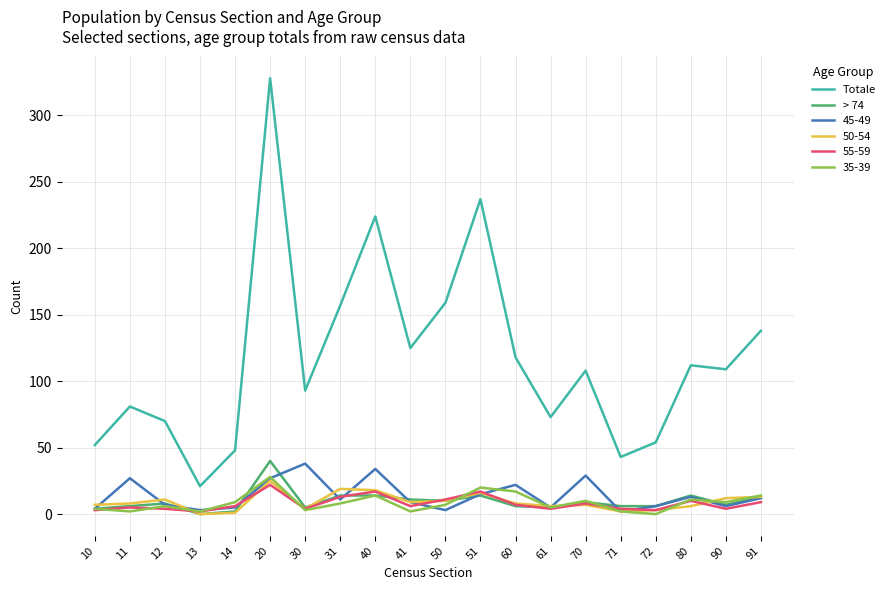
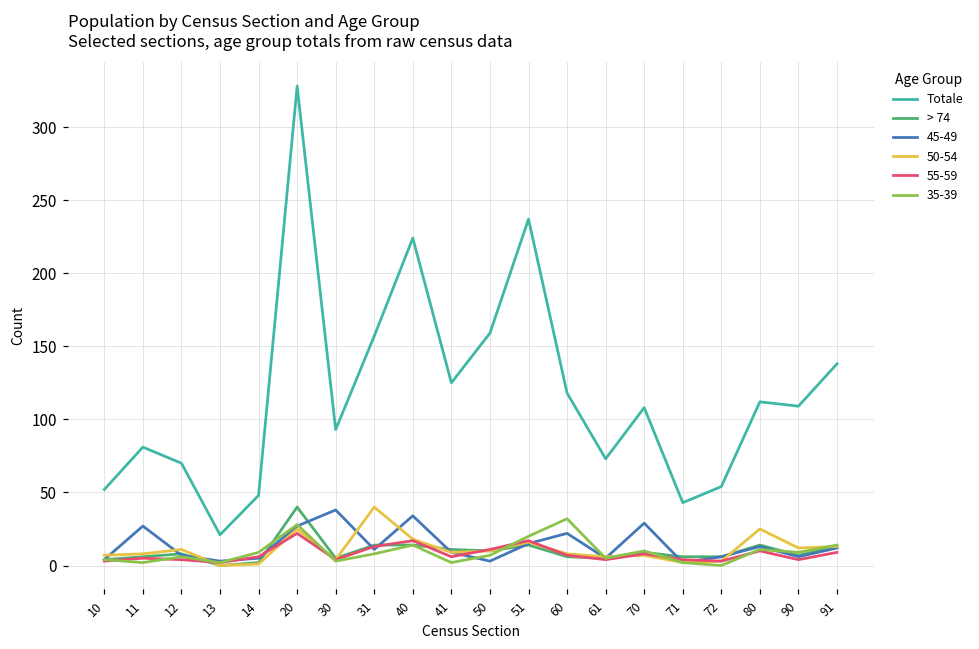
50-54, 31: 19 -> 40
35-39, 60: 17 -> 32
50-54, 80: 6 -> 25
